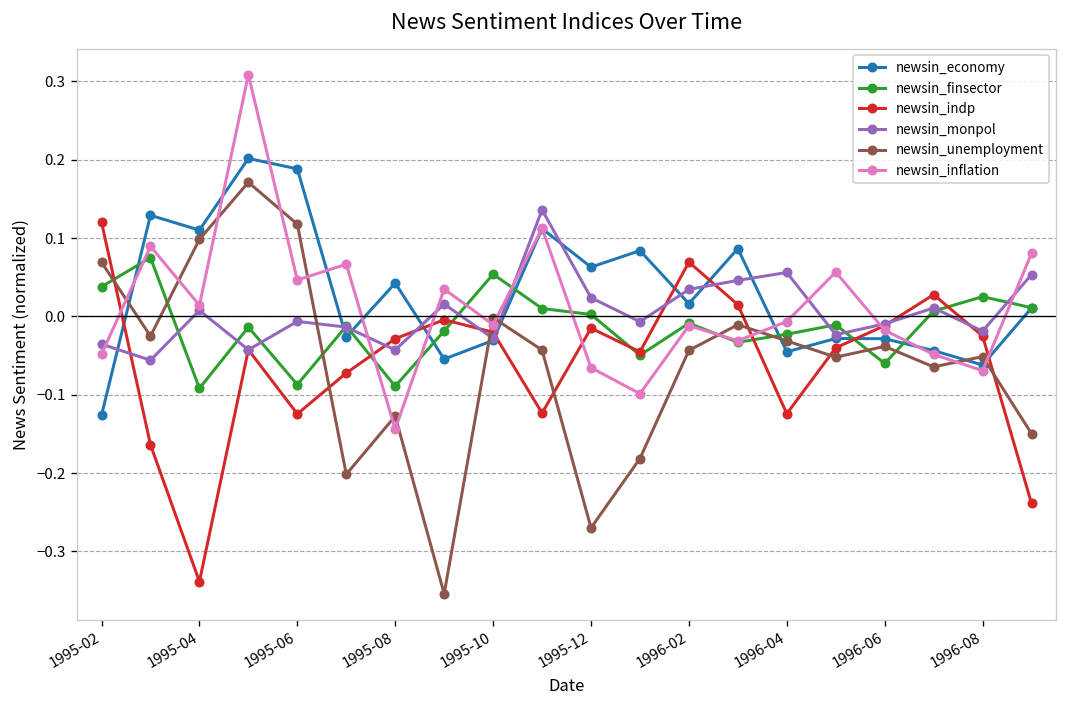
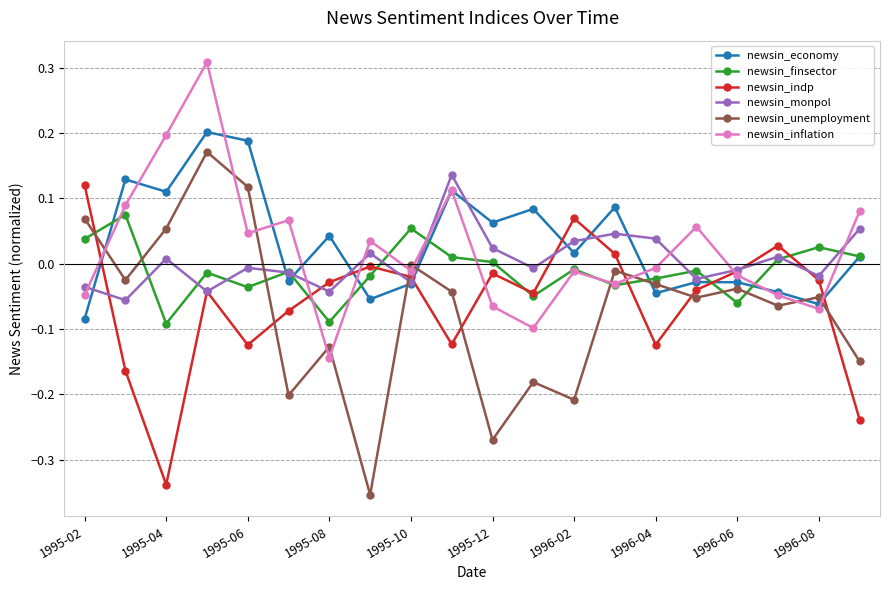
newsin_economy, 1995-02: -0.13 -> -0.08
newsin_unemployment, 1995-04: 0.10 -> 0.05
newsin_inflation, 1995-04: 0.01 -> 0.20
newsin_finsector, 1995-06: -0.09 -> -0.04
newsin_unemployment, 1996-02: -0.04 -> -0.21
newsin_monpol, 1996-04: 0.06 -> 0.04
